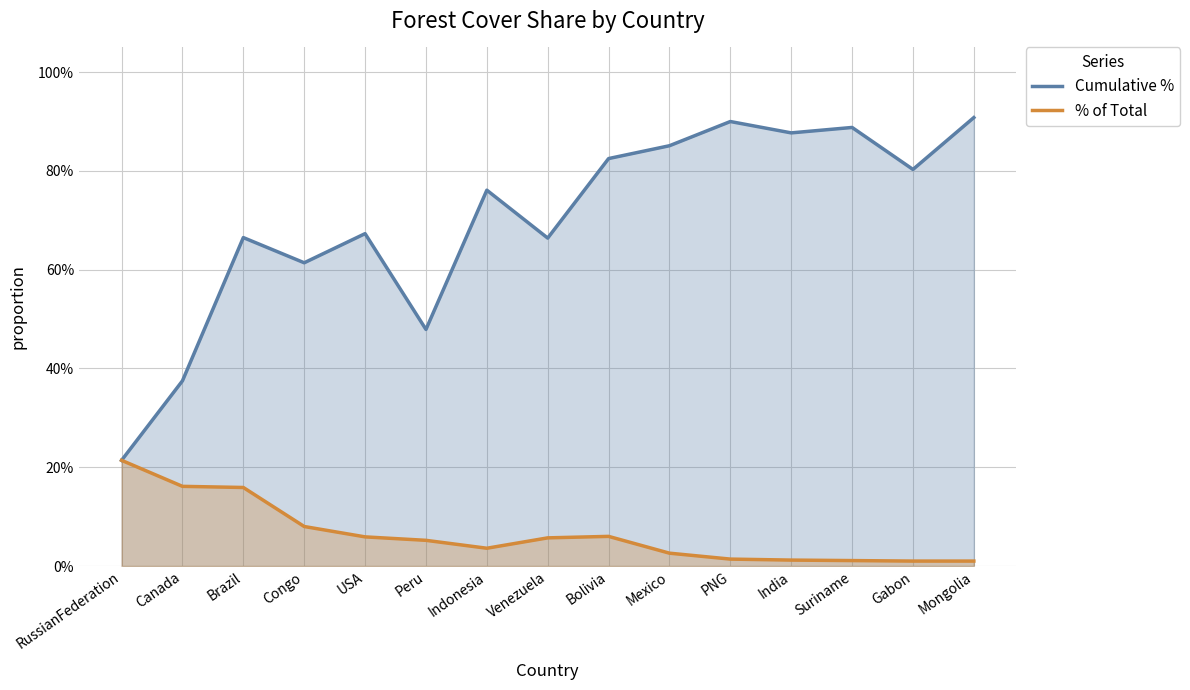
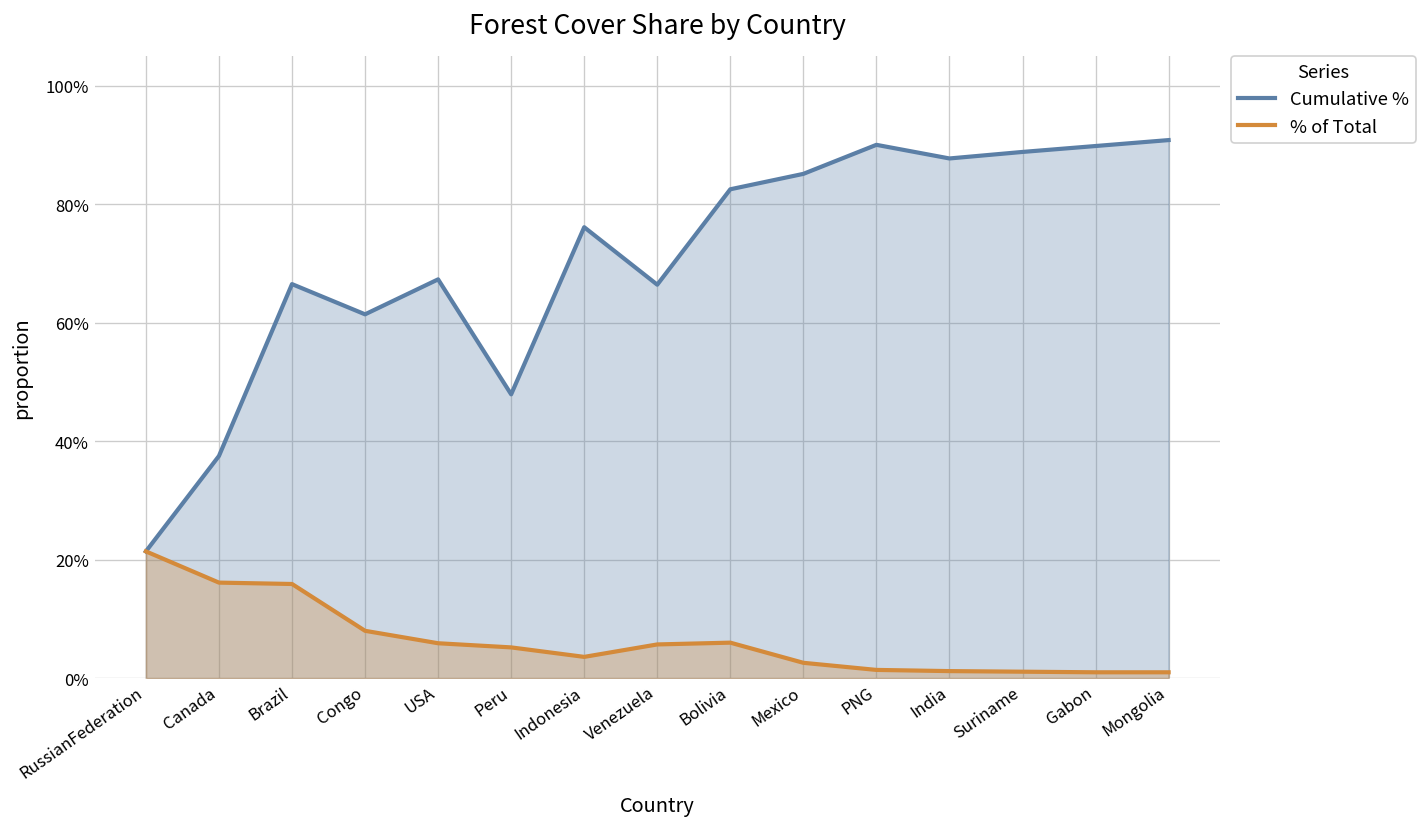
Cumulative %, Gabon: 80% -> 90%
